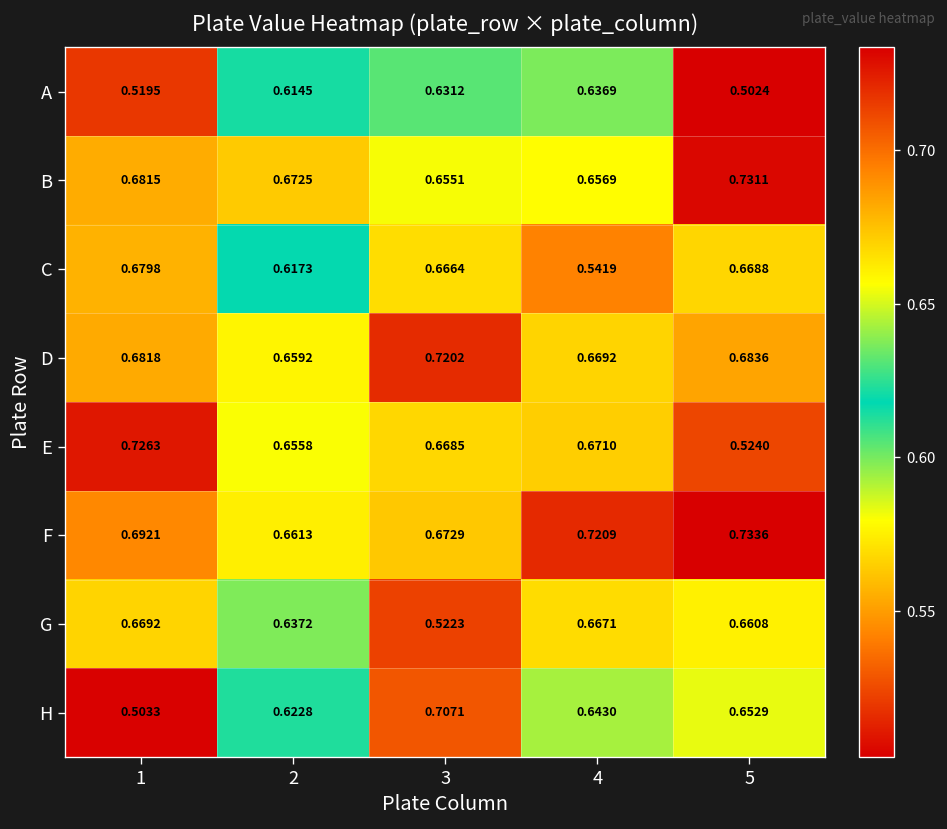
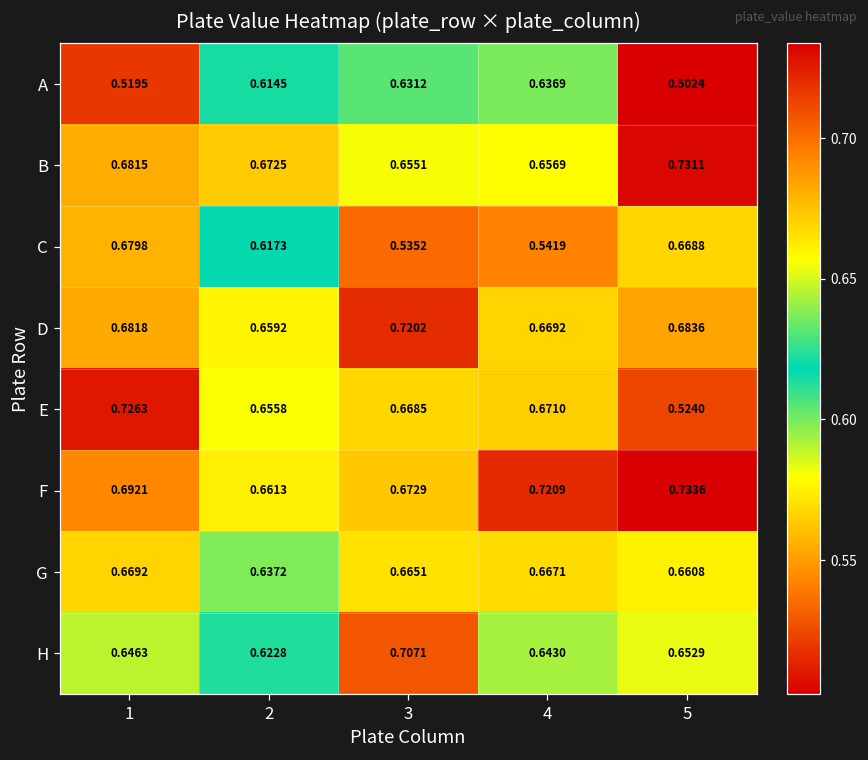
C, 3: 0.6664 -> 0.5352
G, 3: 0.5223 -> 0.6651
H, 1: 0.5033 -> 0.6463
